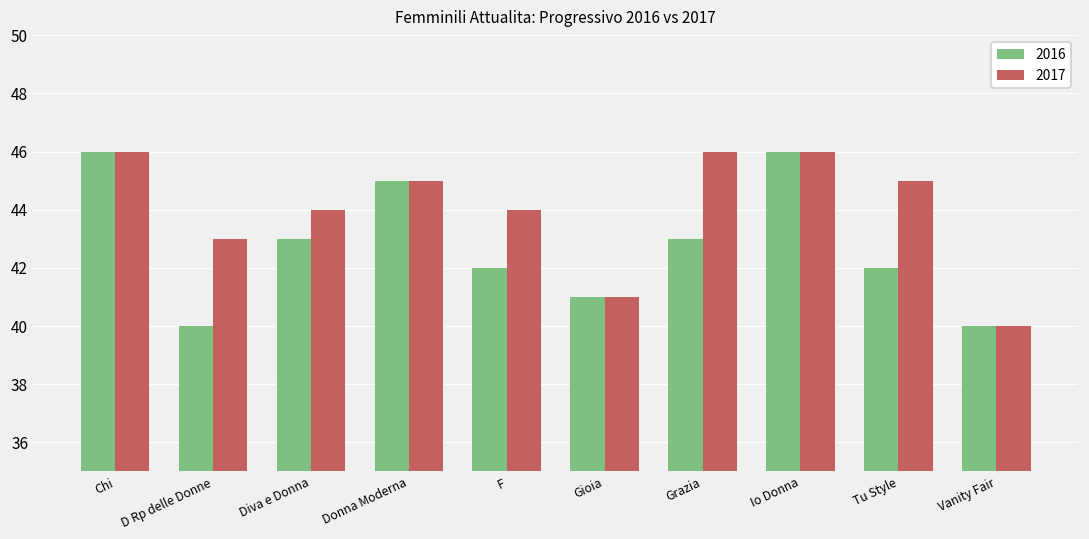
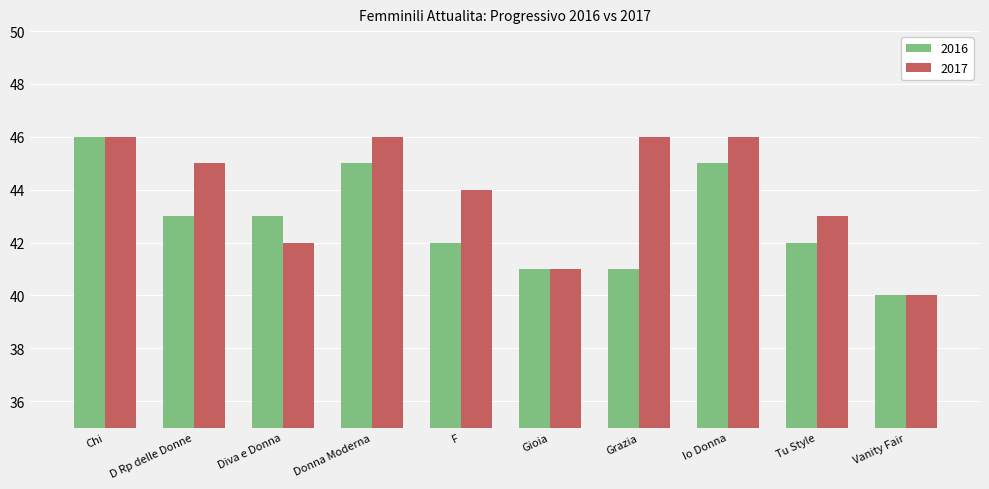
2016, D Rp delle Donne: 40 -> 43
2017, D Rp delle Donne: 43 -> 45
2017, Diva e Donna: 44 -> 42
2017, Donna Moderna: 45 -> 46
2016, Grazia: 43 -> 41
2016, Io Donna: 46 -> 45
2017, Tu Style: 45 -> 43
